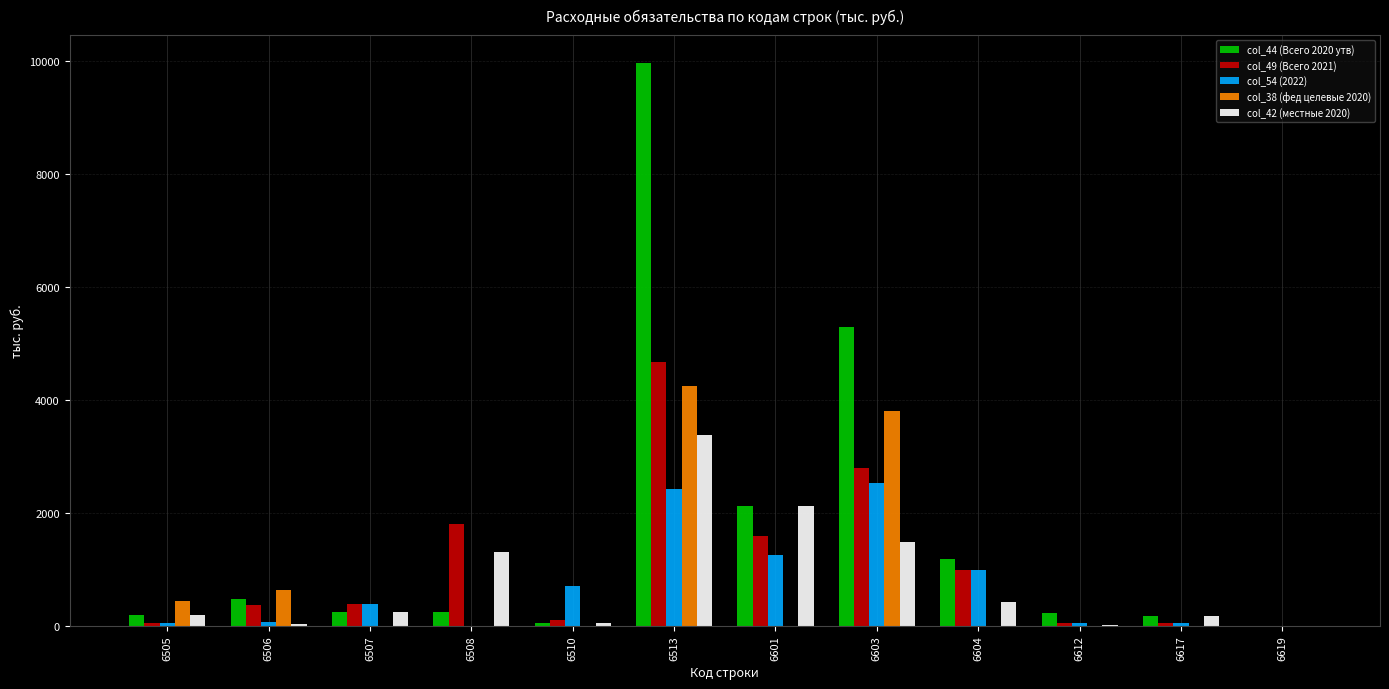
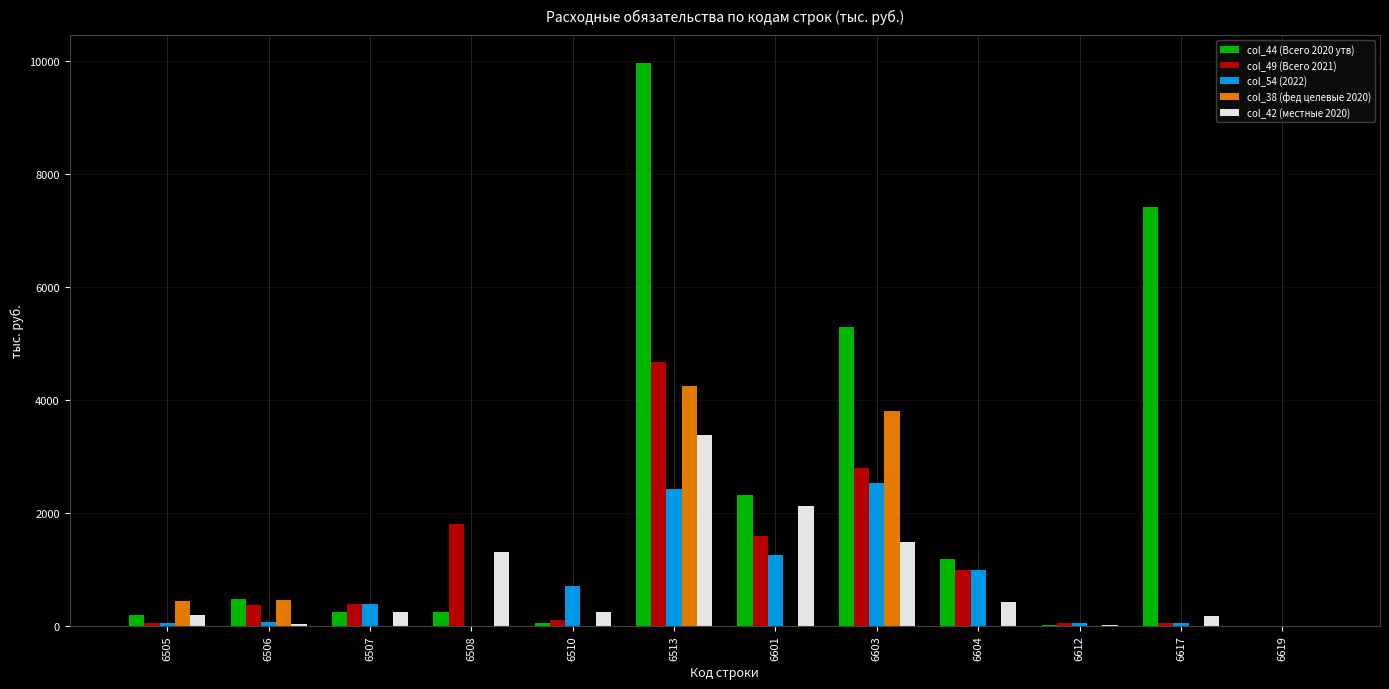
col_38 (фед целевые 2020), 6506: 600 -> 500
col_42 (местные 2020), 6510: 0 -> 200
col_44 (Всего 2020 утв), 6601: 2100 -> 2300
col_44 (Всего 2020 утв), 6612: 200 -> 0
col_44 (Всего 2020 утв), 6617: 200 -> 7400
